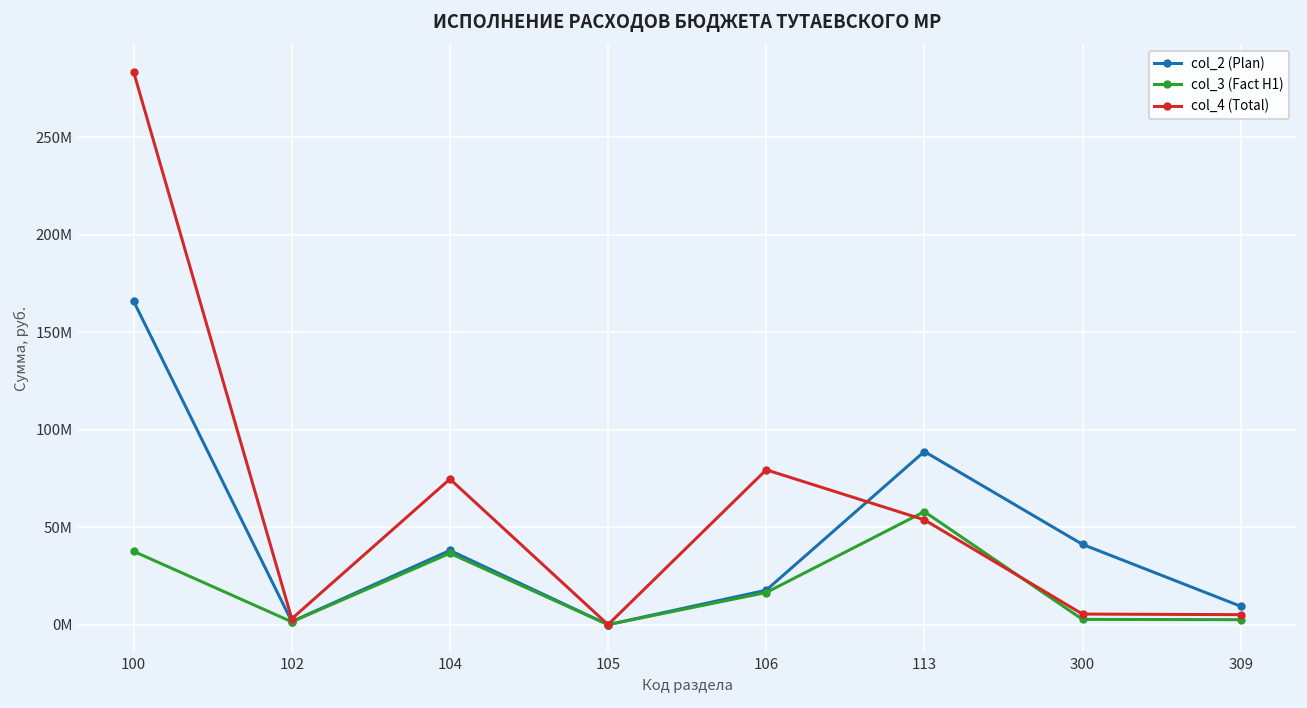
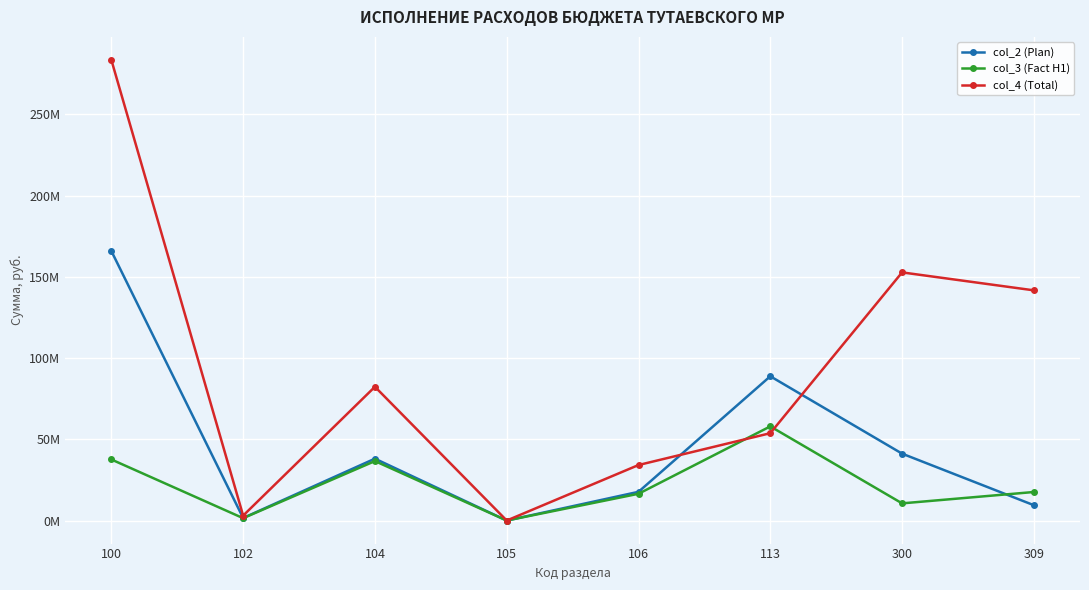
col_4 (Total), 104: 75000000 -> 82000000
col_4 (Total), 106: 79000000 -> 34000000
col_3 (Fact H1), 300: 3000000 -> 11000000
col_4 (Total), 300: 5000000 -> 153000000
col_3 (Fact H1), 309: 3000000 -> 18000000
col_4 (Total), 309: 5000000 -> 142000000
